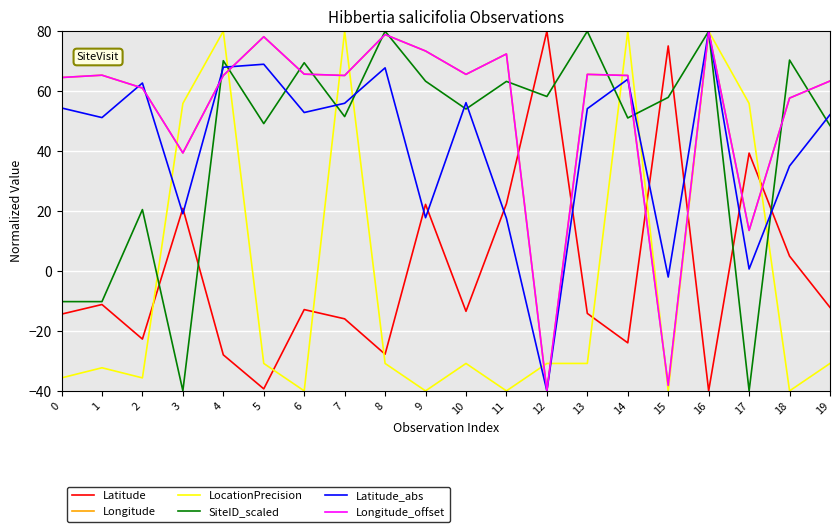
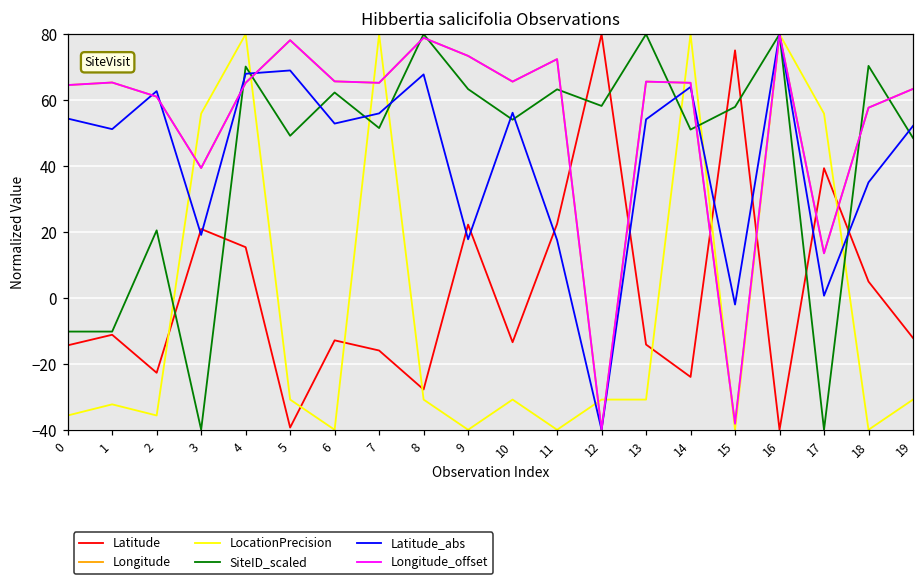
Latitude, 4: -28 -> 15
SiteID_scaled, 6: 69 -> 62
